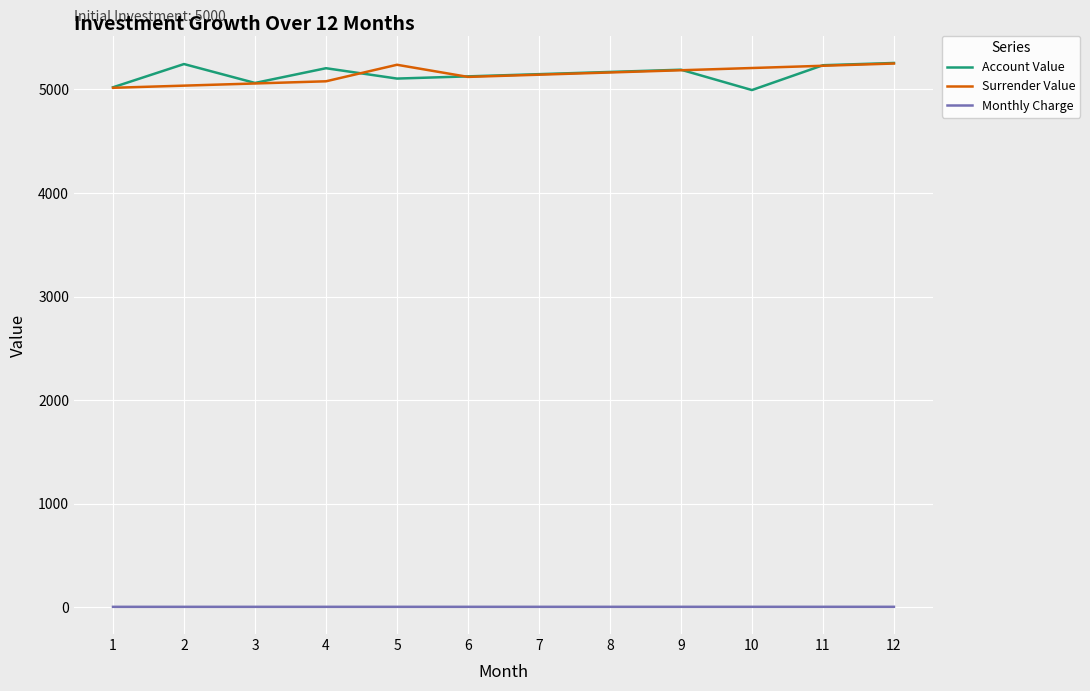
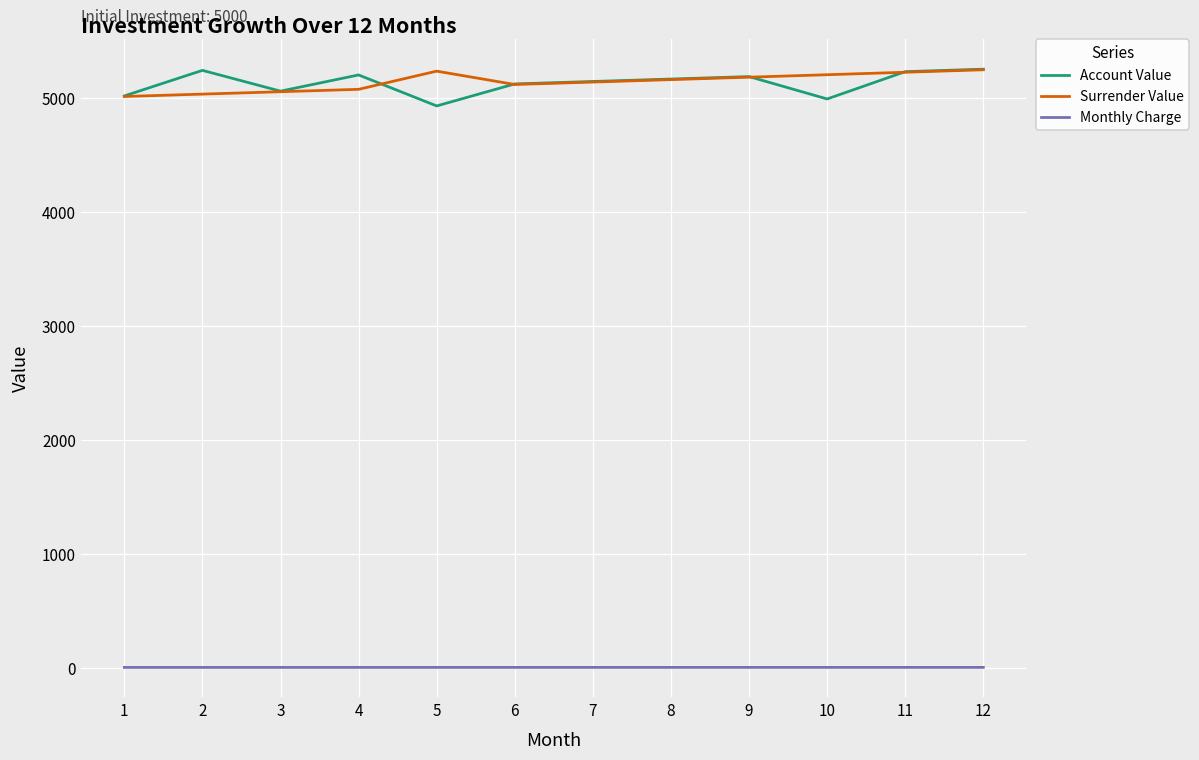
Account Value, 5: 5100 -> 4930
